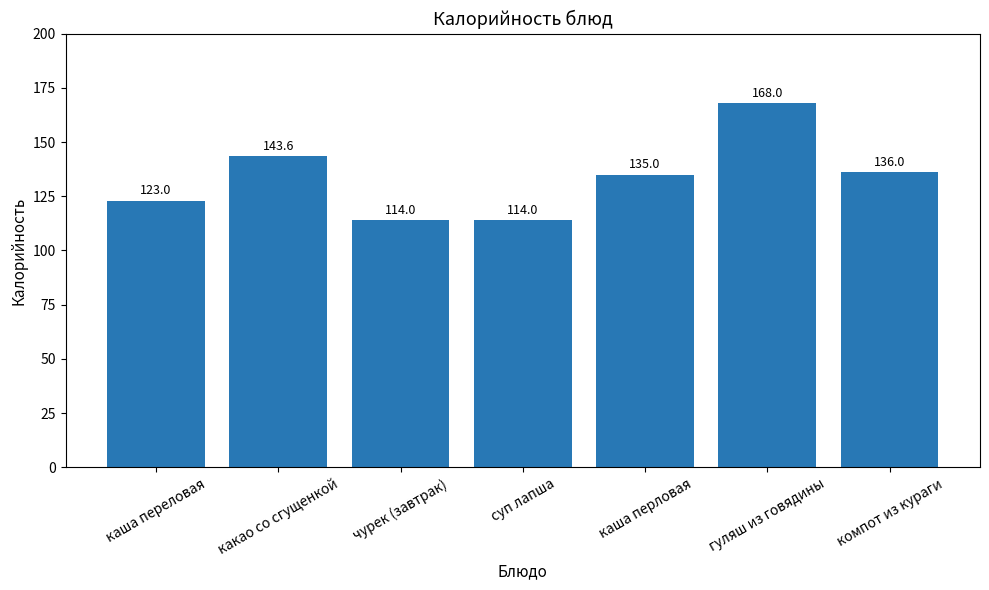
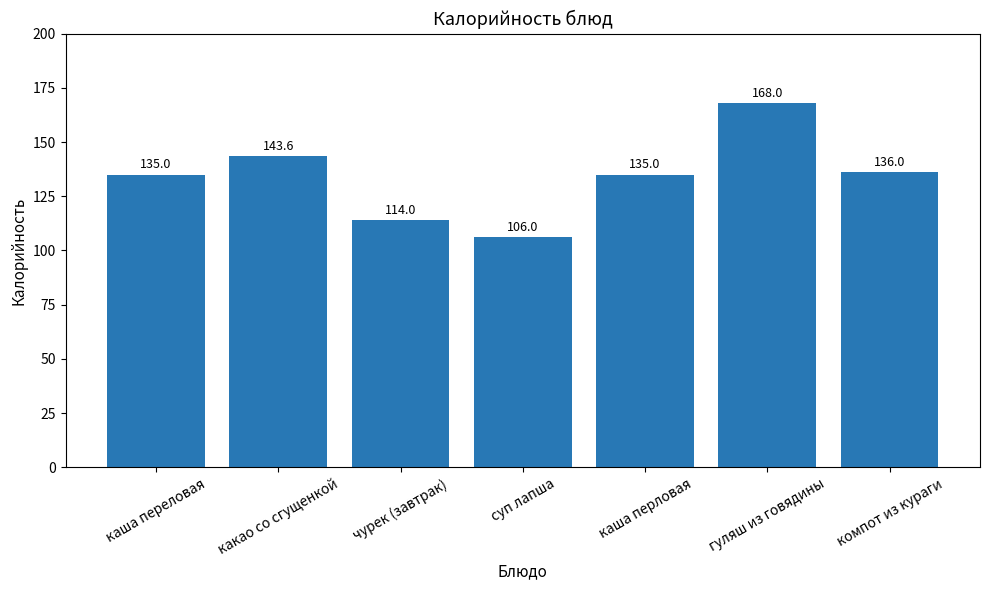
каша переловая: 123.0 -> 135.0
суп лапша: 114.0 -> 106.0
